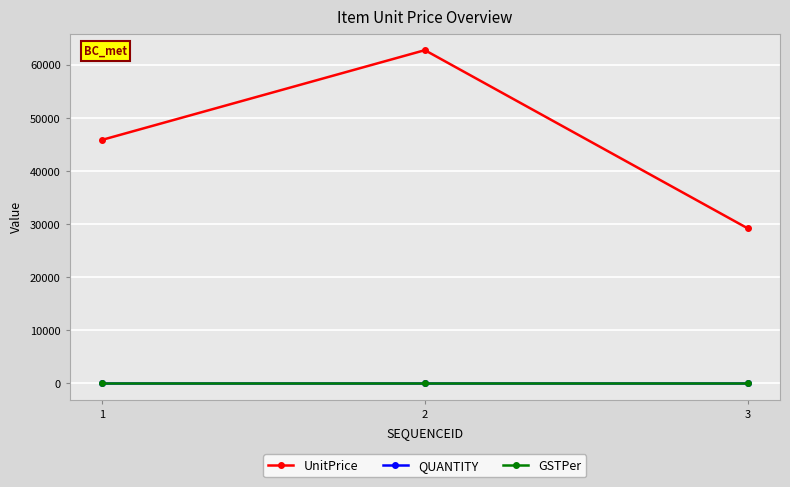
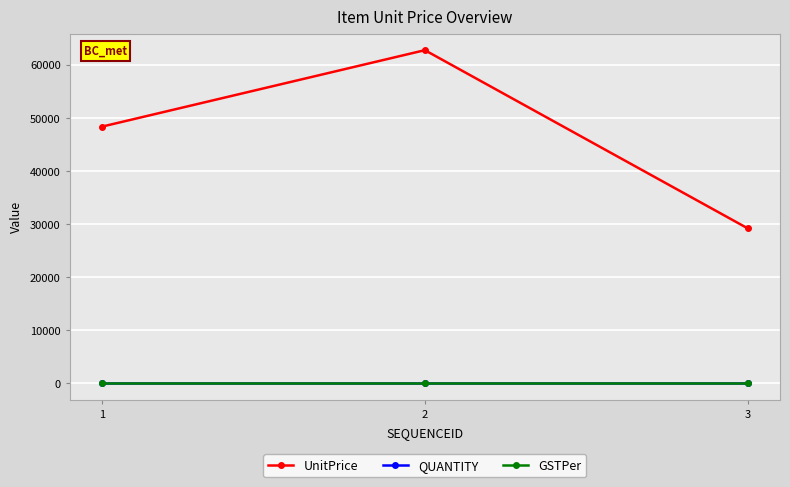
UnitPrice, 1: 46000 -> 48000
